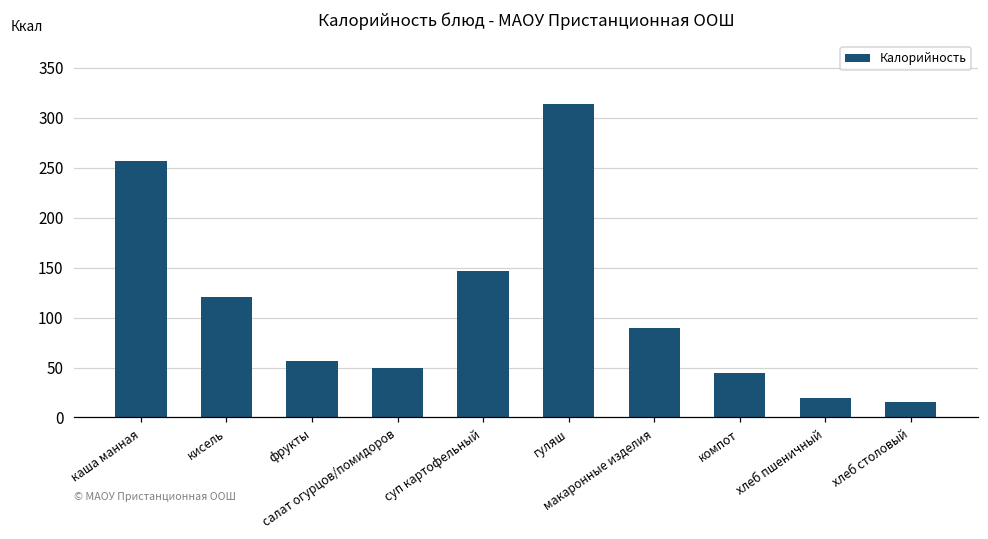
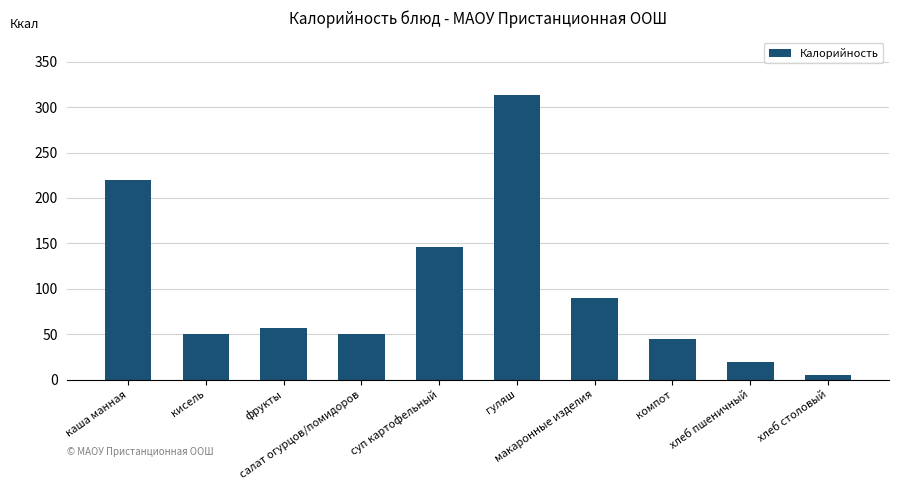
каша манная: 260 -> 220
кисель: 120 -> 50
хлеб столовый: 20 -> 0
